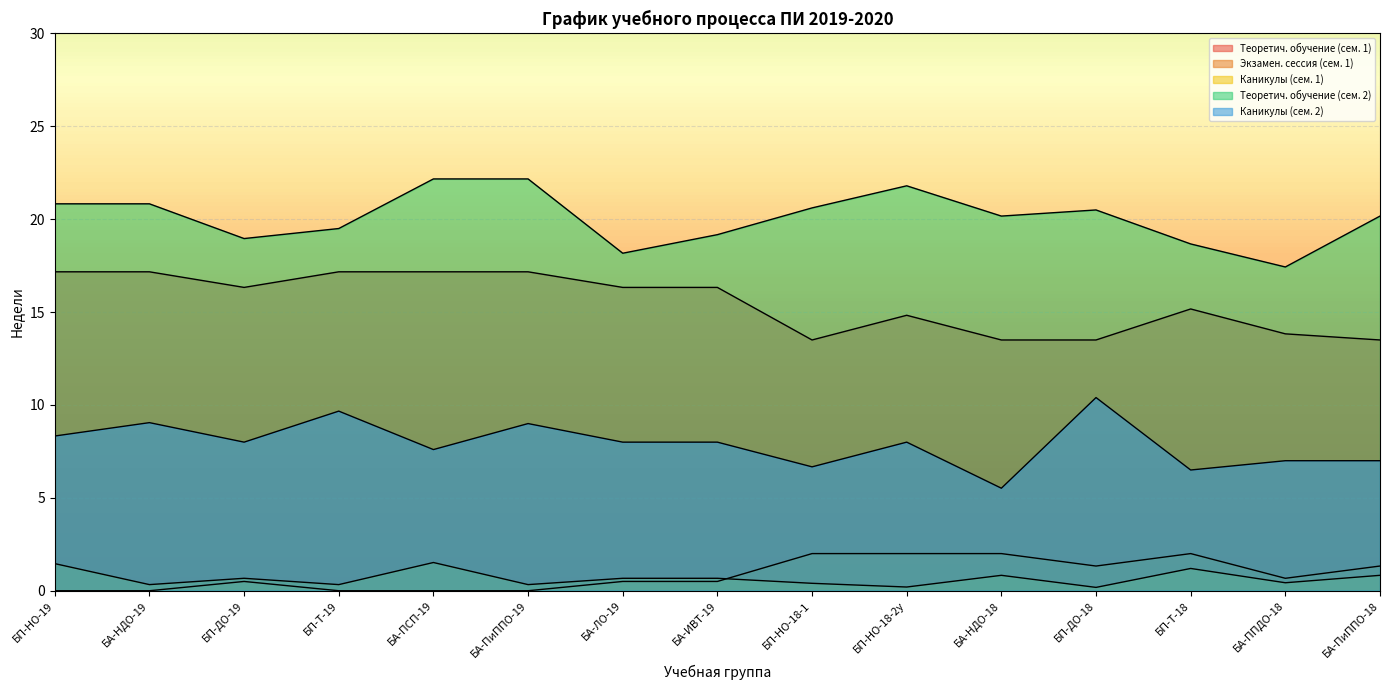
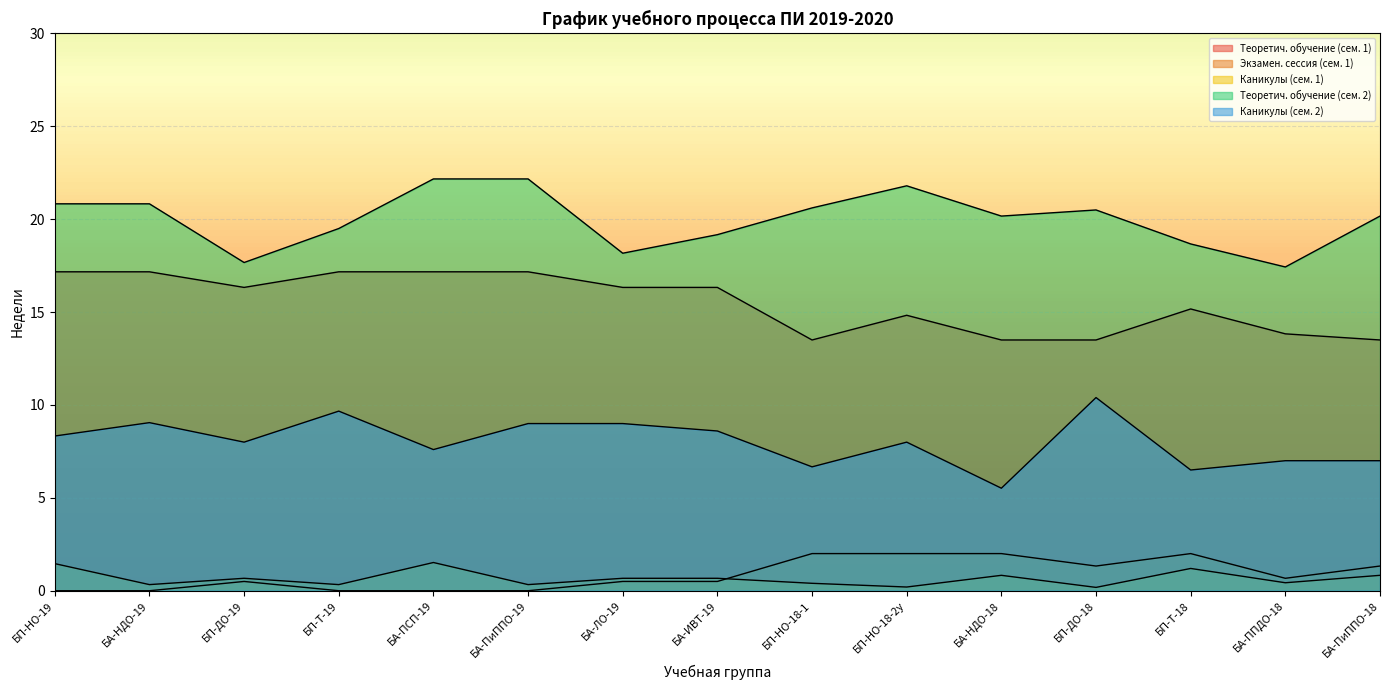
Теоретич. обучение (сем. 2), БП-ДО-19: 19.0 -> 17.7
Каникулы (сем. 2), БА-ЛО-19: 8 -> 9
Каникулы (сем. 2), БА-ИВТ-19: 8.0 -> 8.6
